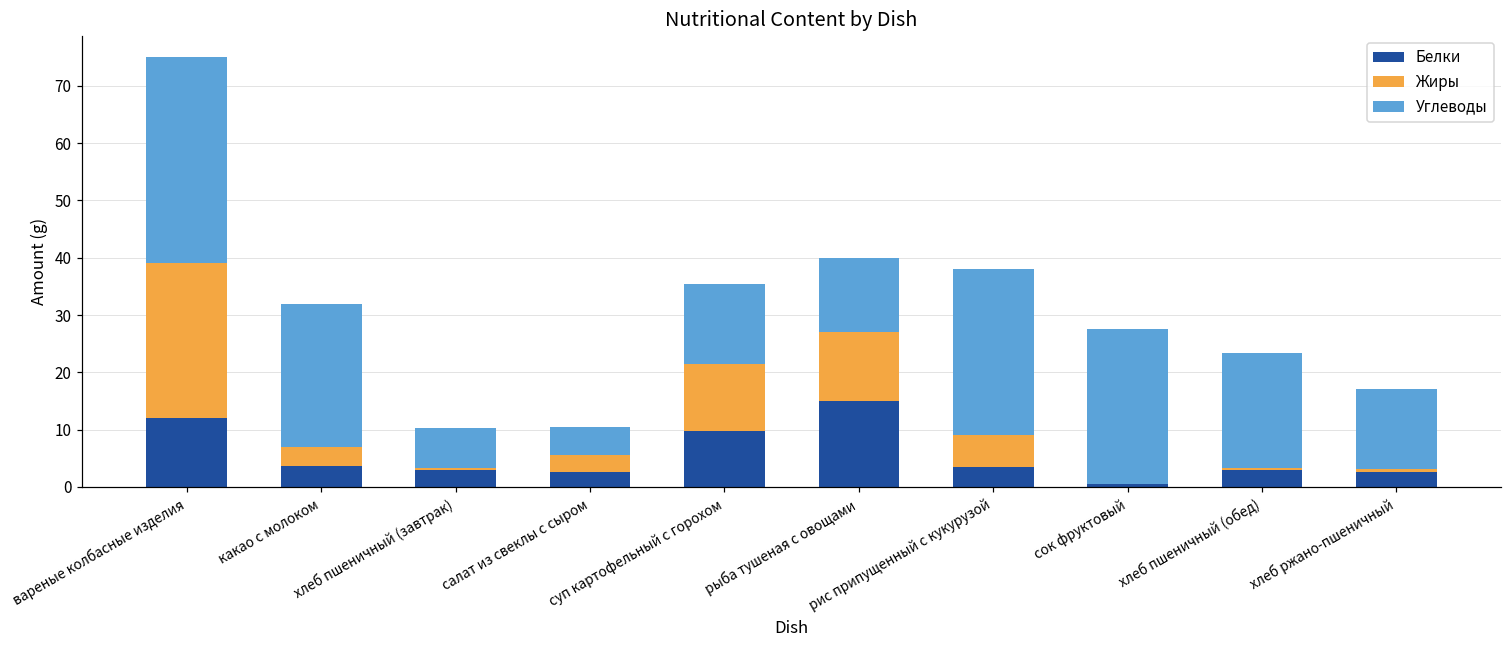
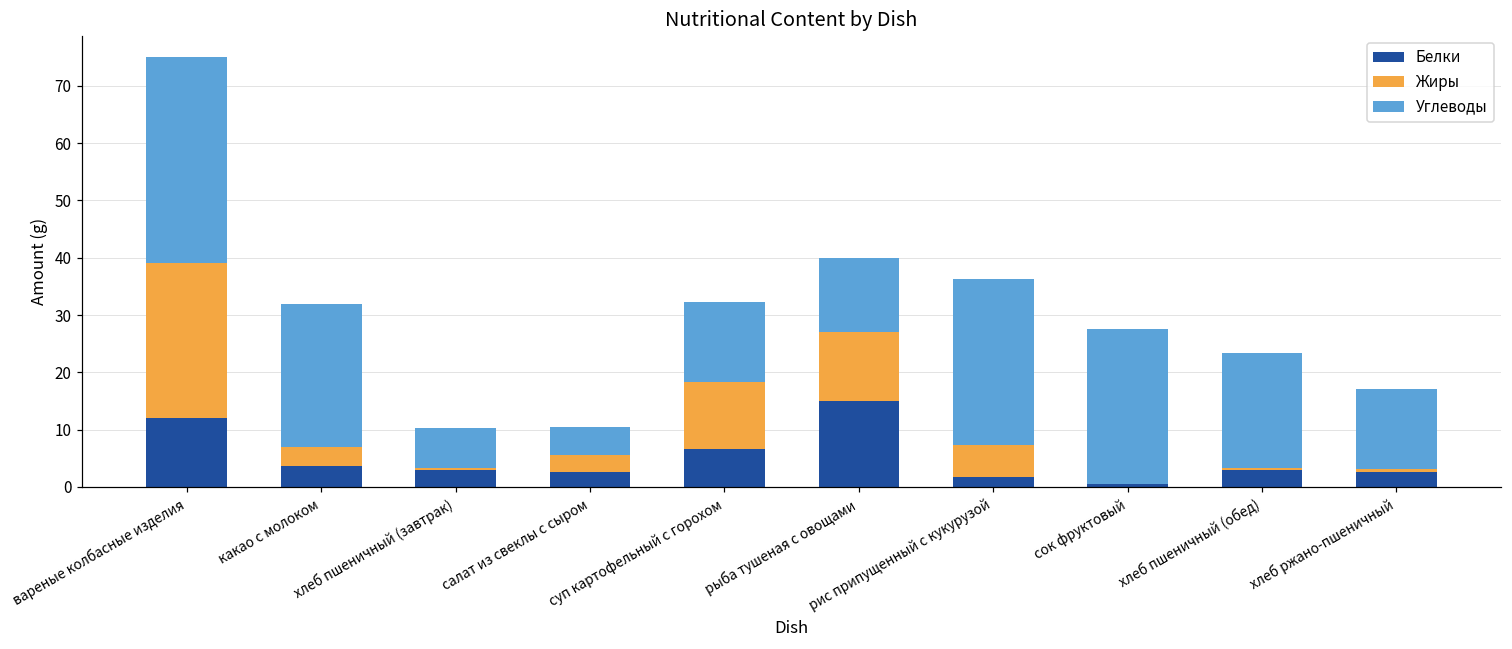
Белки, суп картофельный с горохом: 10 -> 7
Белки, рис припущенный с кукурузой: 4 -> 2
